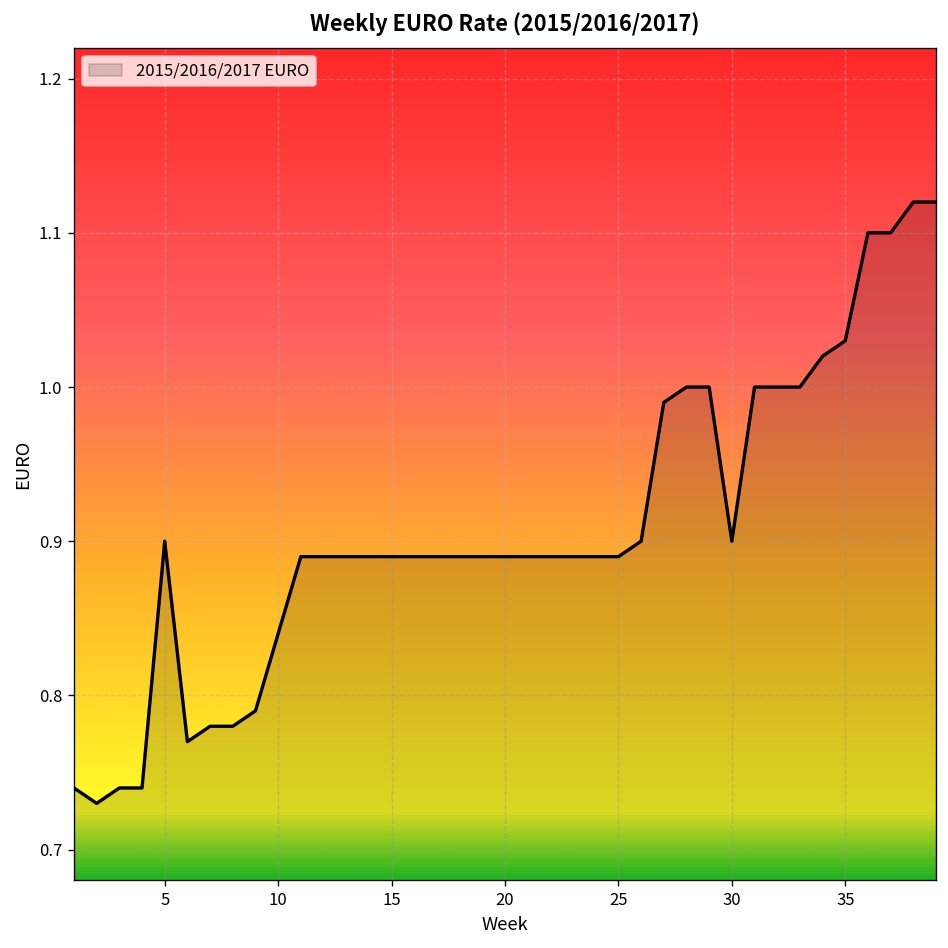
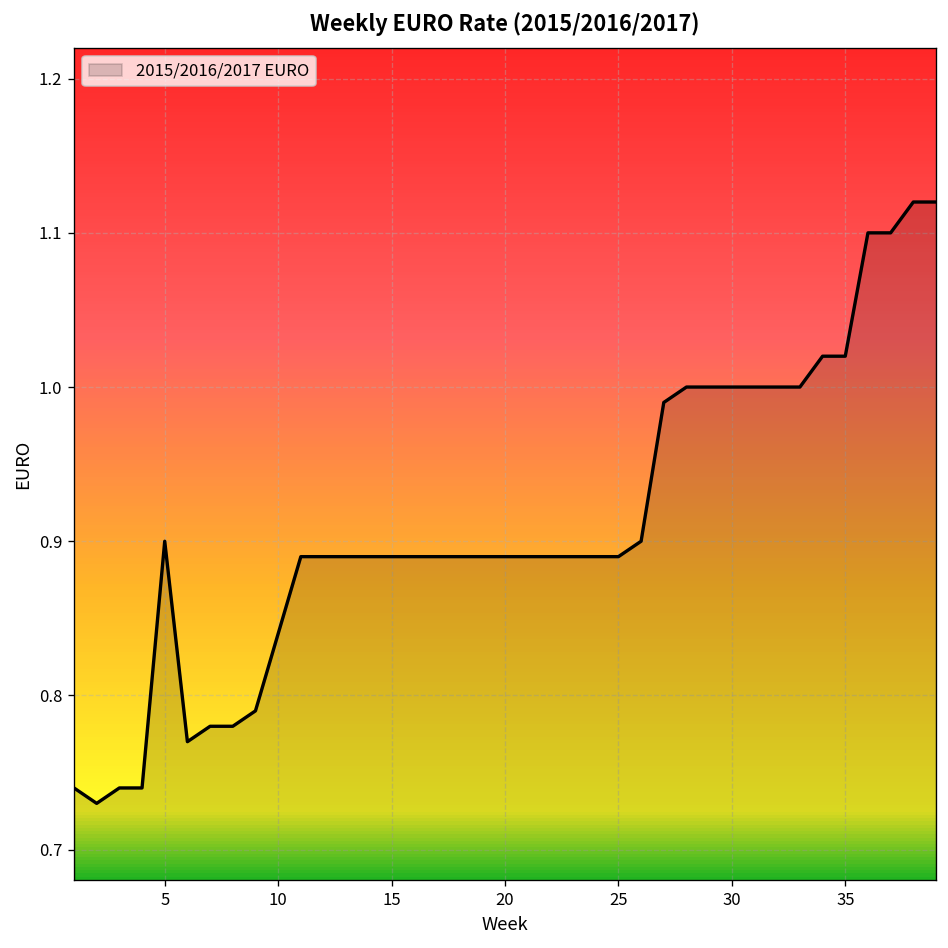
30: 0.9 -> 1.0
35: 1.03 -> 1.02
